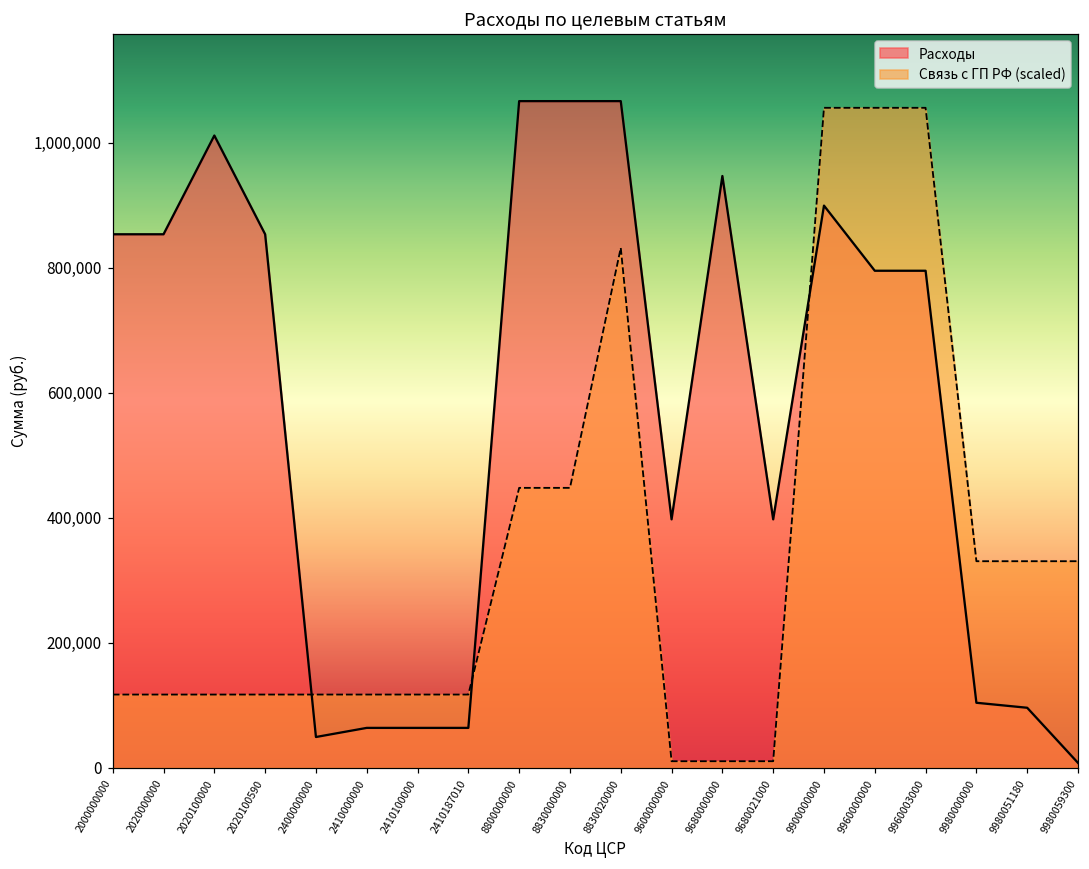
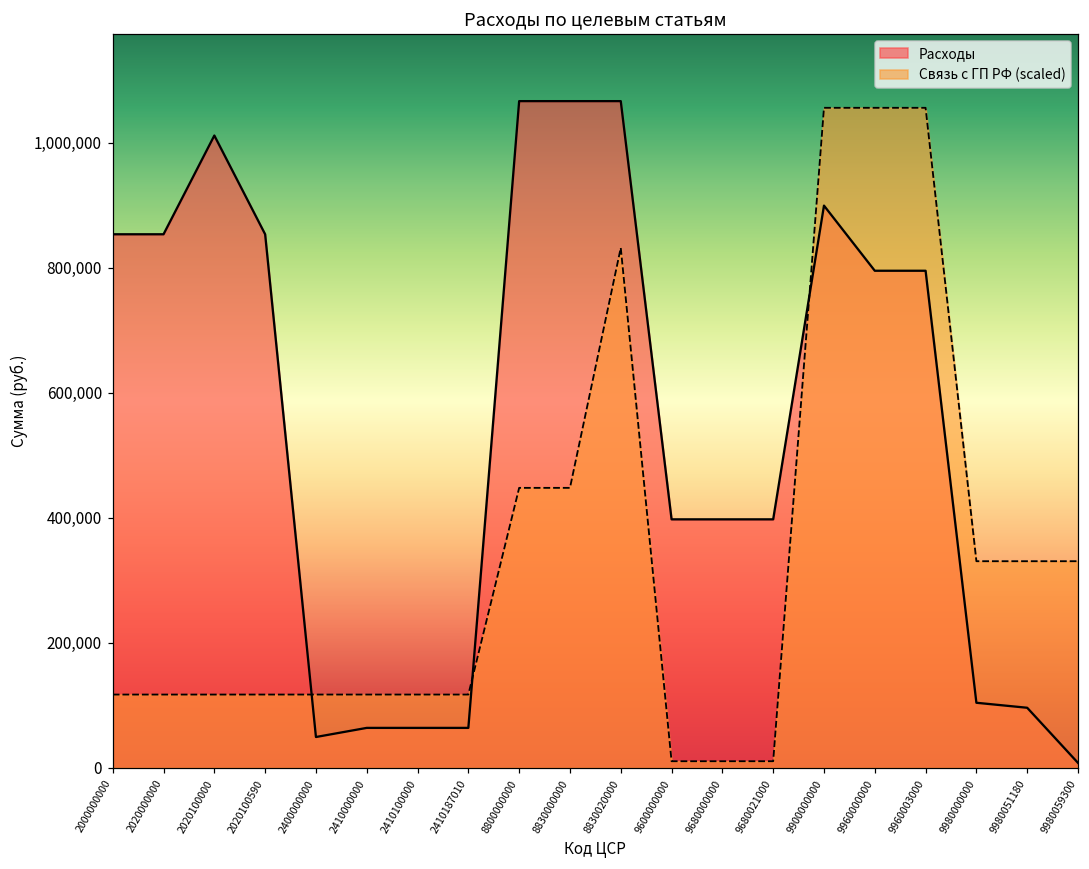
Расходы, 9680000000: 950,000 -> 400,000
